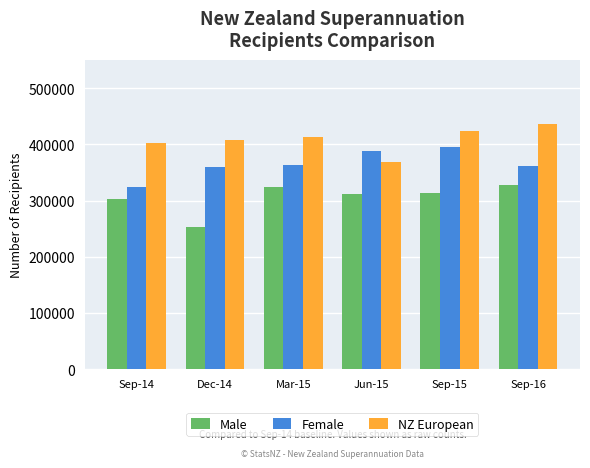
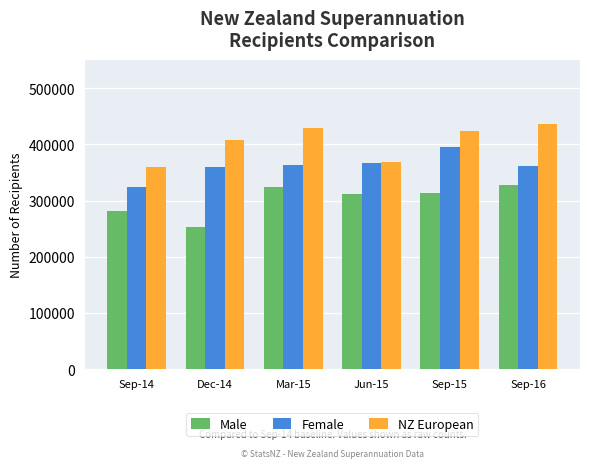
Male, Sep-14: 300000 -> 280000
NZ European, Sep-14: 400000 -> 360000
NZ European, Mar-15: 410000 -> 430000
Female, Jun-15: 390000 -> 370000
